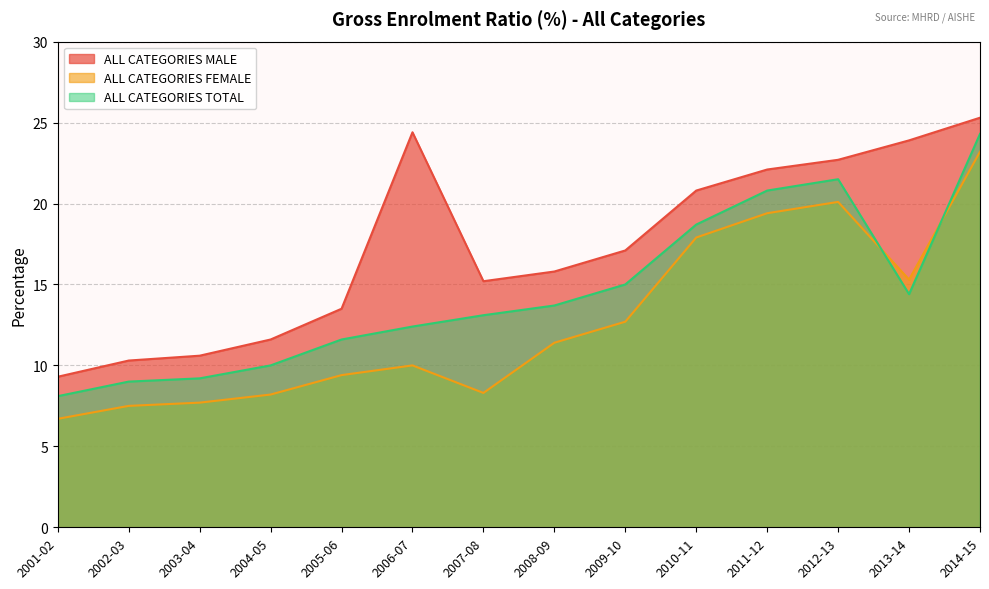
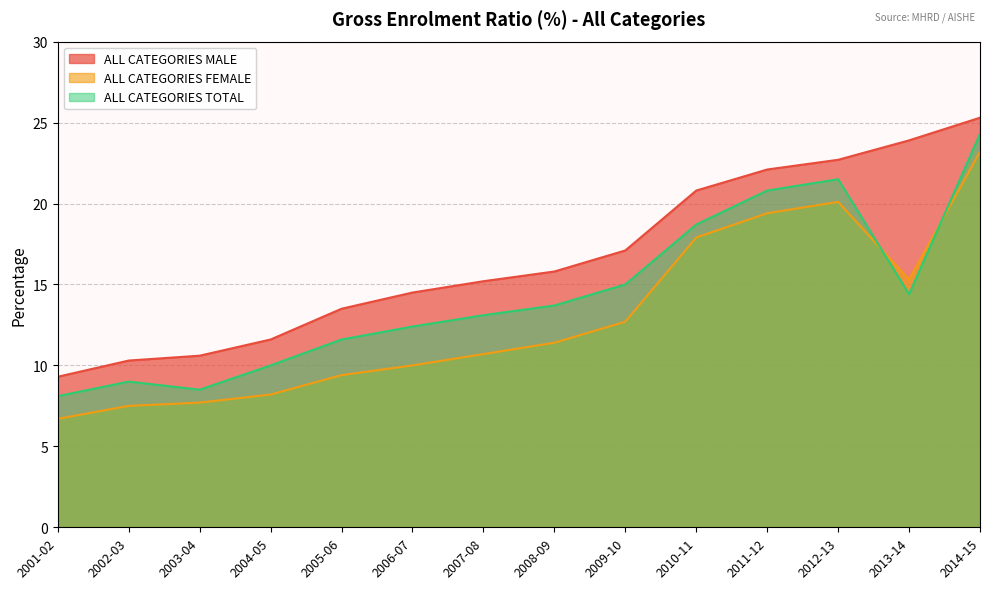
ALL CATEGORIES TOTAL, 2003-04: 9.2 -> 8.5
ALL CATEGORIES MALE, 2006-07: 24.4 -> 14.5
ALL CATEGORIES FEMALE, 2007-08: 8.3 -> 10.7
